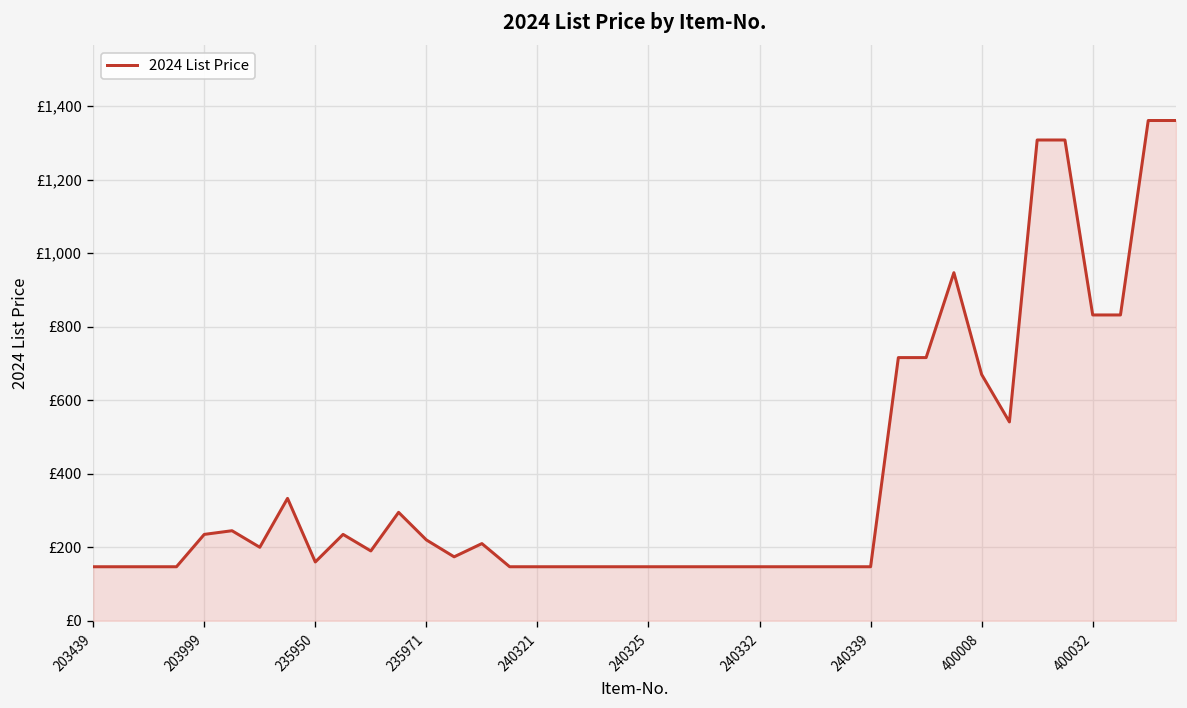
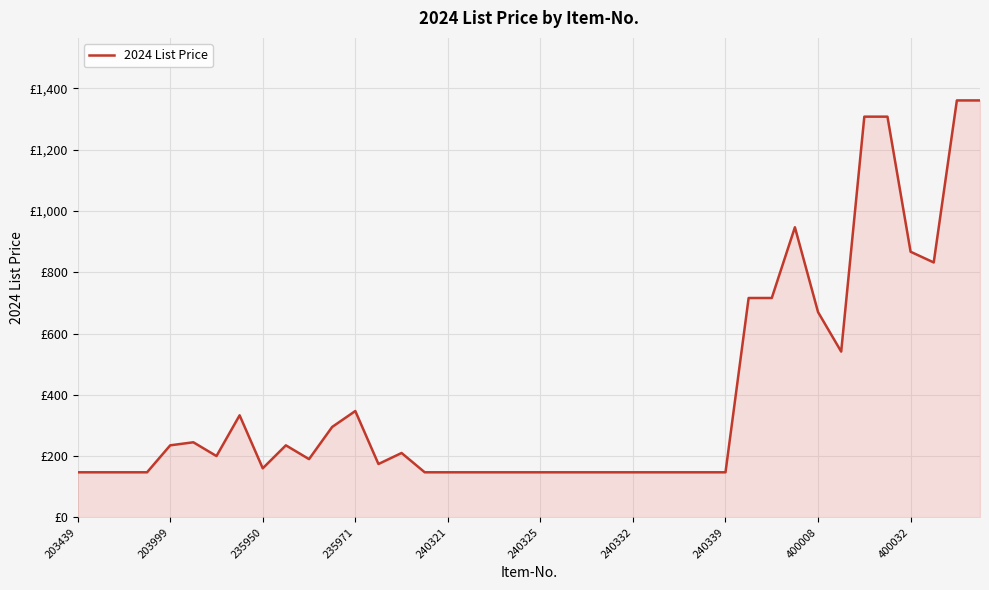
235971: £220 -> £350
400032: £830 -> £870
